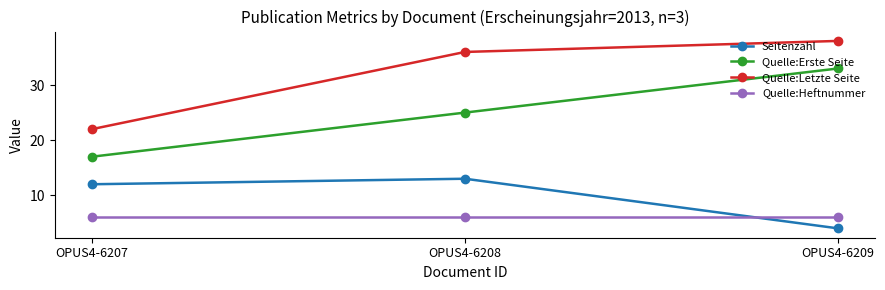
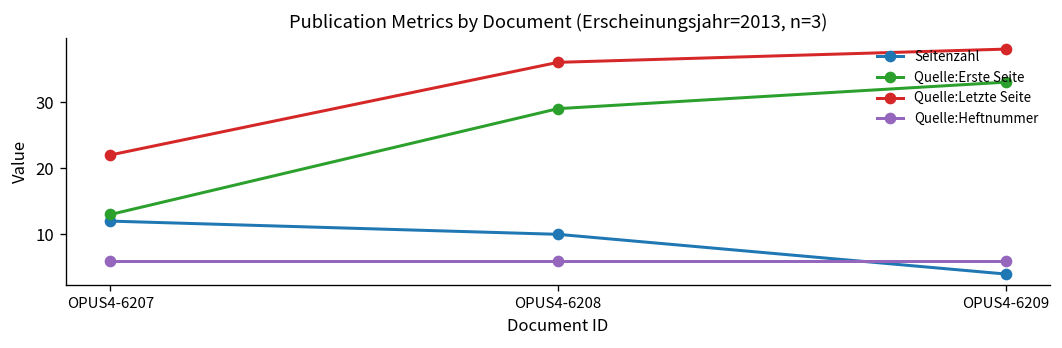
Quelle:Erste Seite, OPUS4-6207: 17 -> 13
Seitenzahl, OPUS4-6208: 13 -> 10
Quelle:Erste Seite, OPUS4-6208: 25 -> 29
